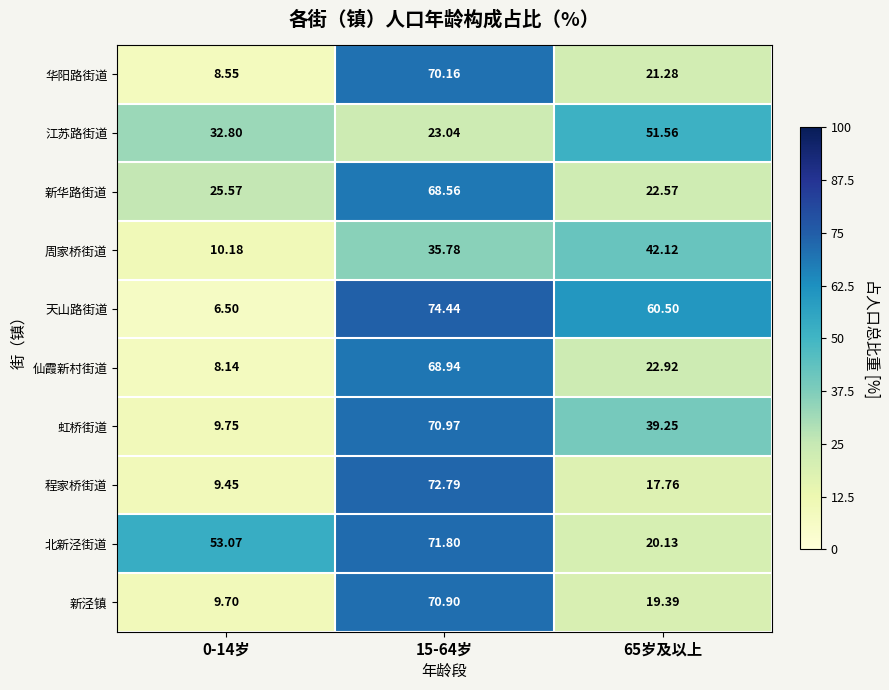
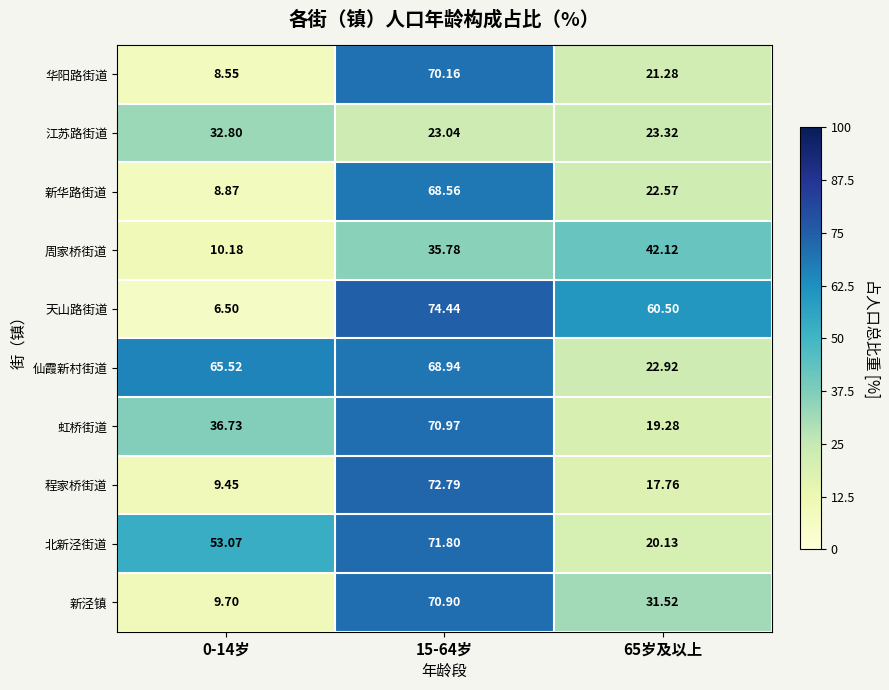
江苏路街道, 65岁及以上: 51.56 -> 23.32
新华路街道, 0-14岁: 25.57 -> 8.87
仙霞新村街道, 0-14岁: 8.14 -> 65.52
虹桥街道, 0-14岁: 9.75 -> 36.73
虹桥街道, 65岁及以上: 39.25 -> 19.28
新泾镇, 65岁及以上: 19.39 -> 31.52
